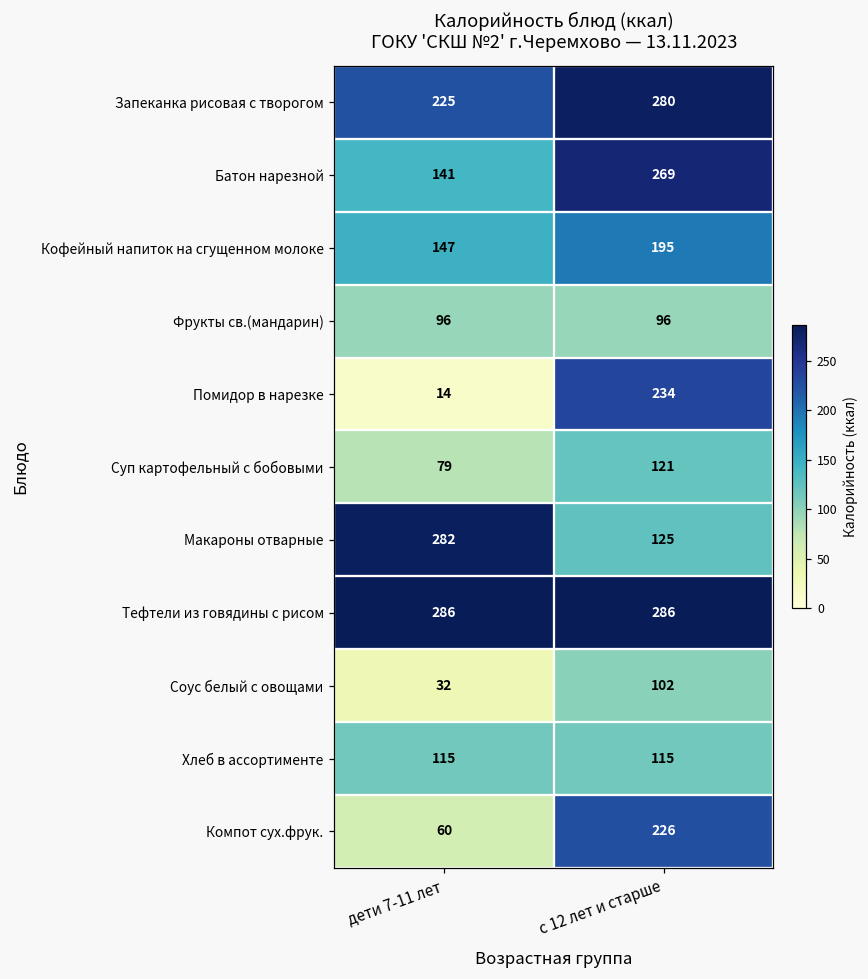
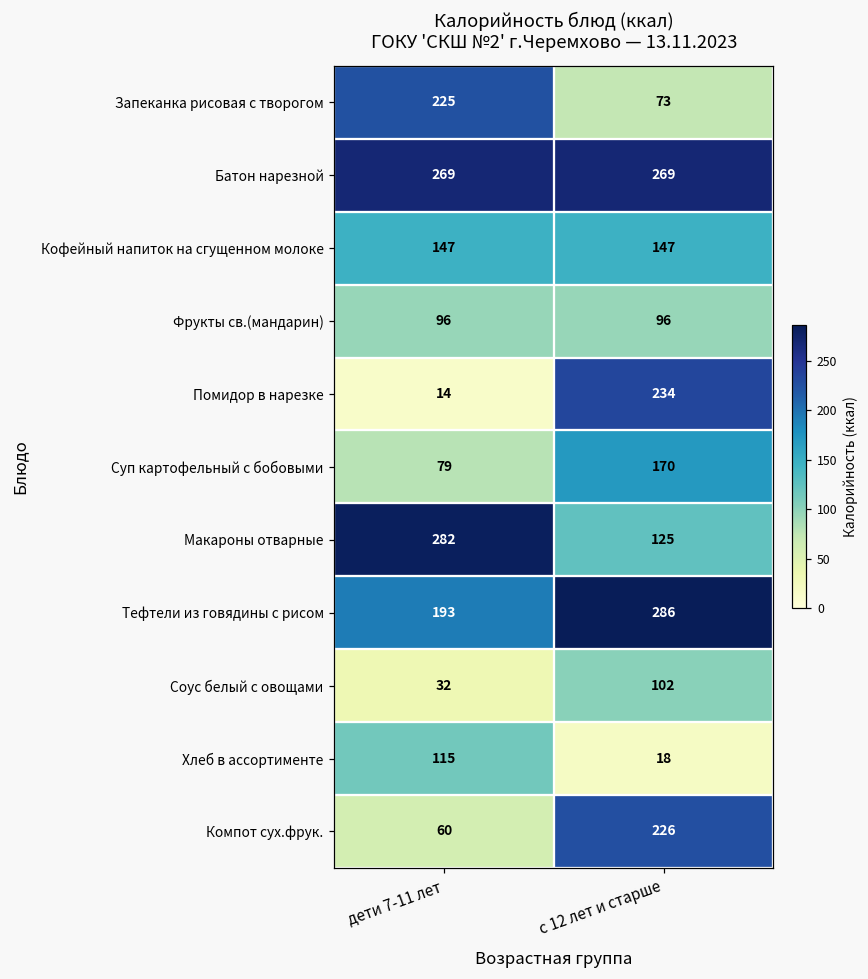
Запеканка рисовая с творогом, с 12 лет и старше: 280 -> 73
Батон нарезной, дети 7-11 лет: 141 -> 269
Кофейный напиток на сгущенном молоке, с 12 лет и старше: 195 -> 147
Суп картофельный с бобовыми, с 12 лет и старше: 121 -> 170
Тефтели из говядины с рисом, дети 7-11 лет: 286 -> 193
Хлеб в ассортименте, с 12 лет и старше: 115 -> 18
